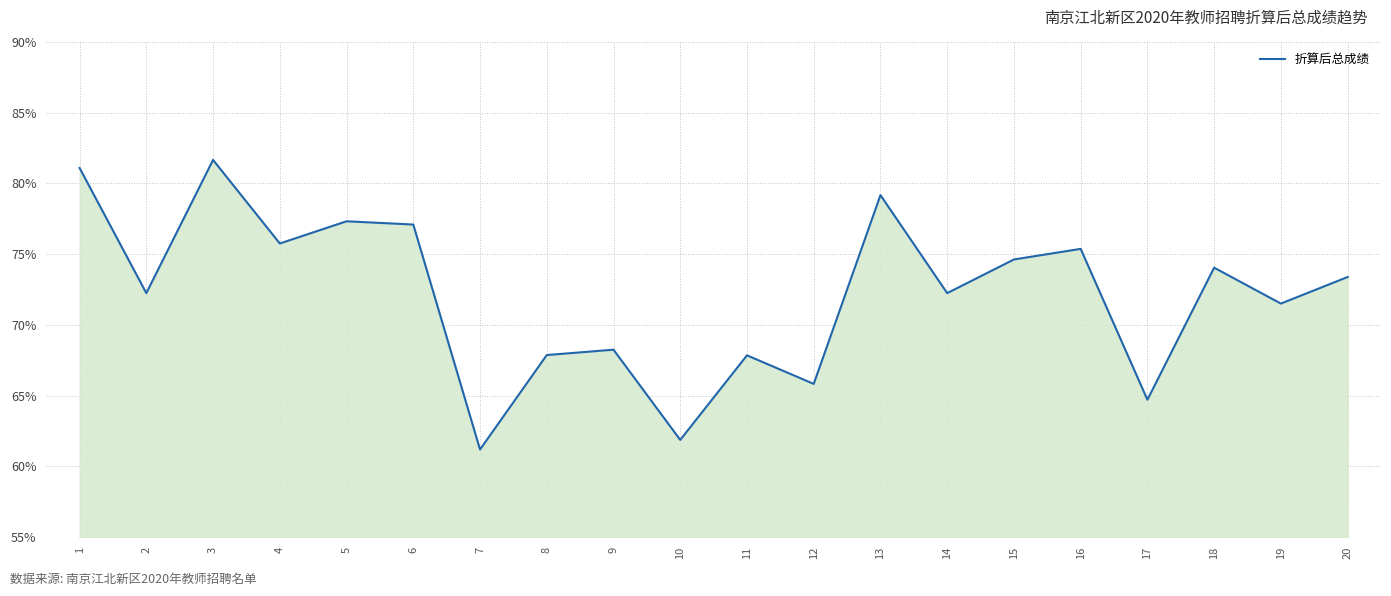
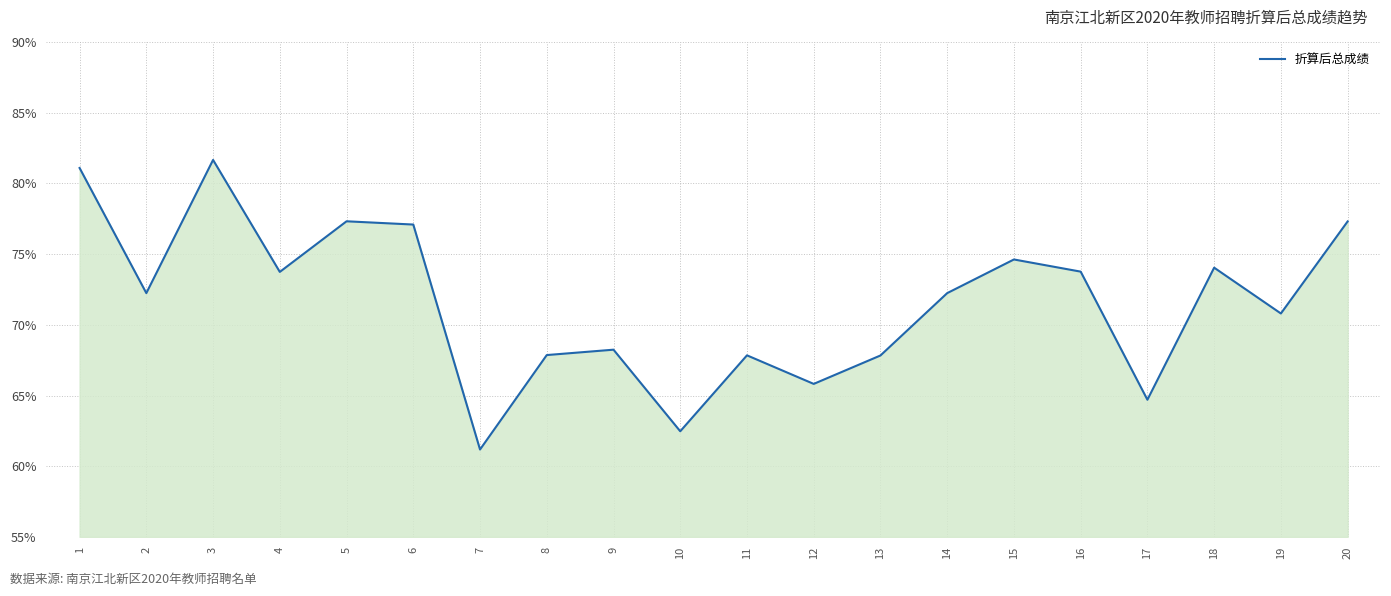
4: 75.8% -> 73.7%
10: 61.9% -> 62.5%
13: 79.2% -> 67.8%
16: 75.4% -> 73.8%
19: 71.5% -> 70.8%
20: 73.4% -> 77.3%
